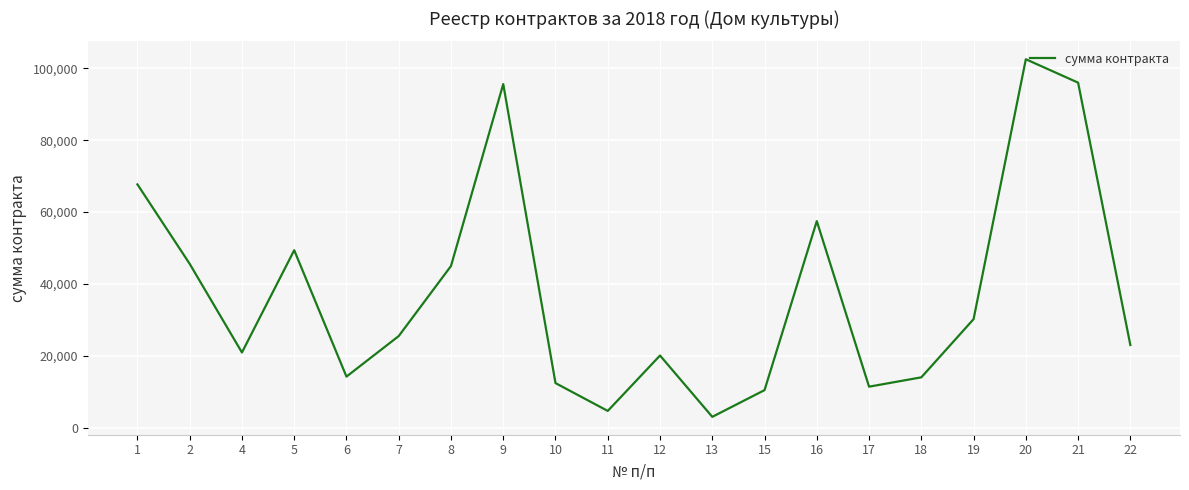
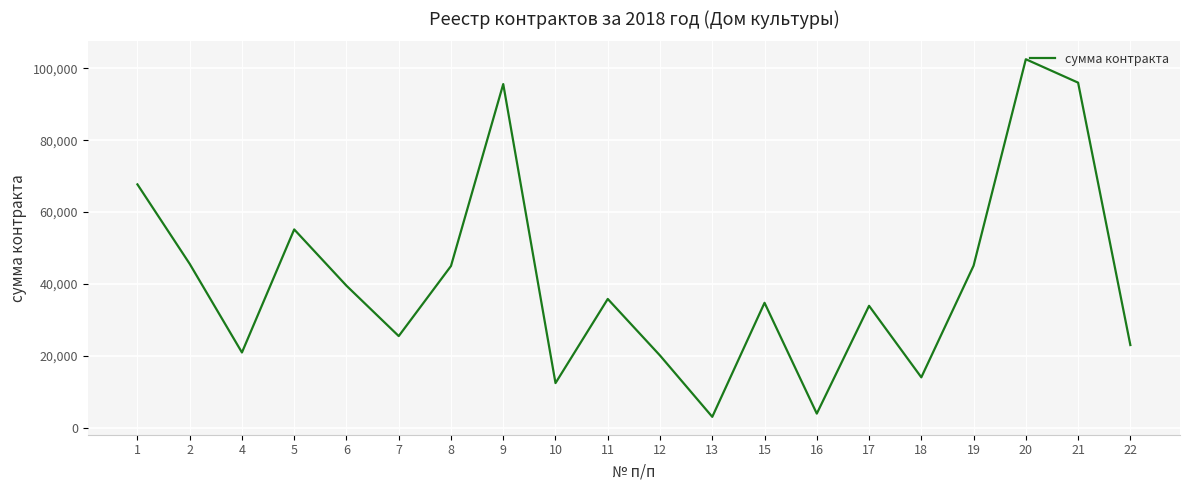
5: 49,000 -> 55,000
6: 14,000 -> 40,000
11: 5,000 -> 36,000
15: 10,000 -> 35,000
16: 58,000 -> 4,000
17: 11,000 -> 34,000
19: 30,000 -> 45,000
